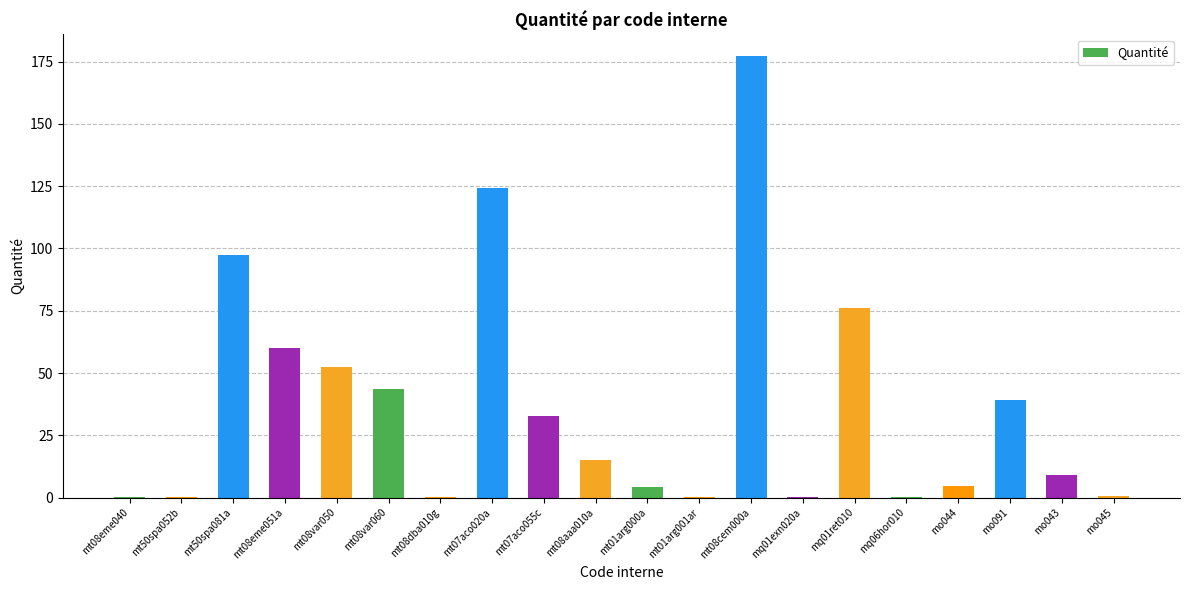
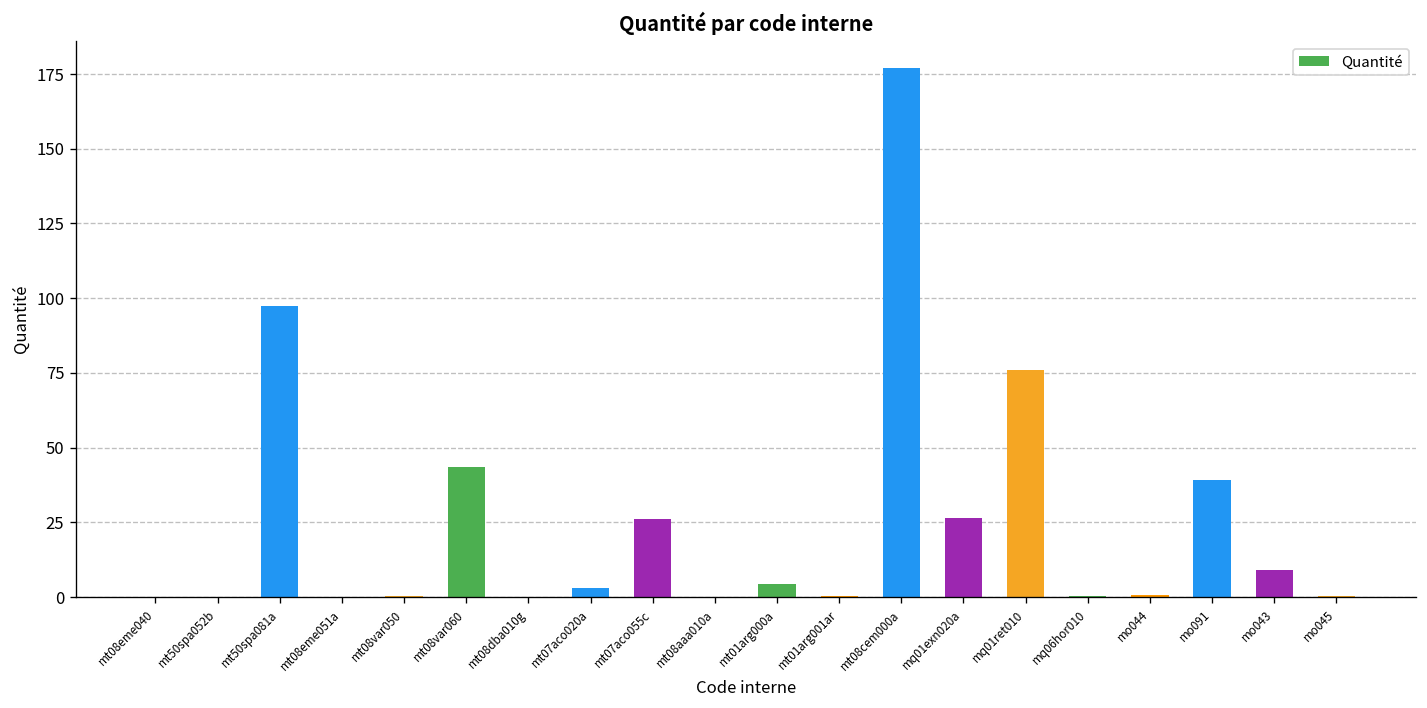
mt08eme051a: 60 -> 0
mt08var050: 52 -> 0
mt07aco020a: 124 -> 3
mt07aco055c: 33 -> 26
mt08aaa010a: 15 -> 0
mq01exn020a: 0 -> 27
mo044: 5 -> 1
